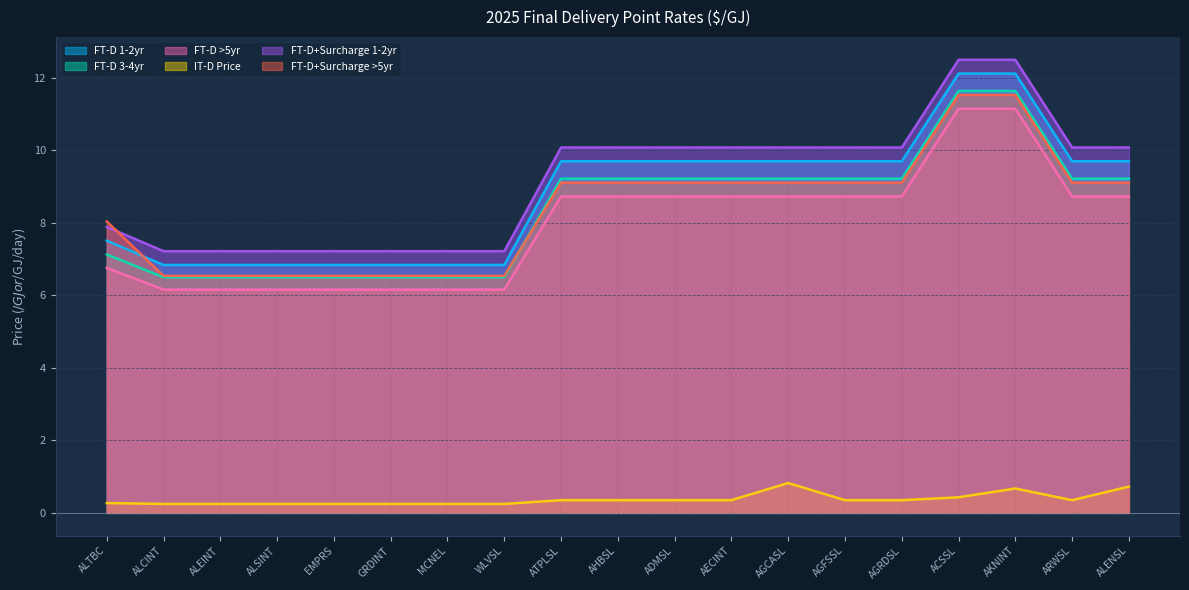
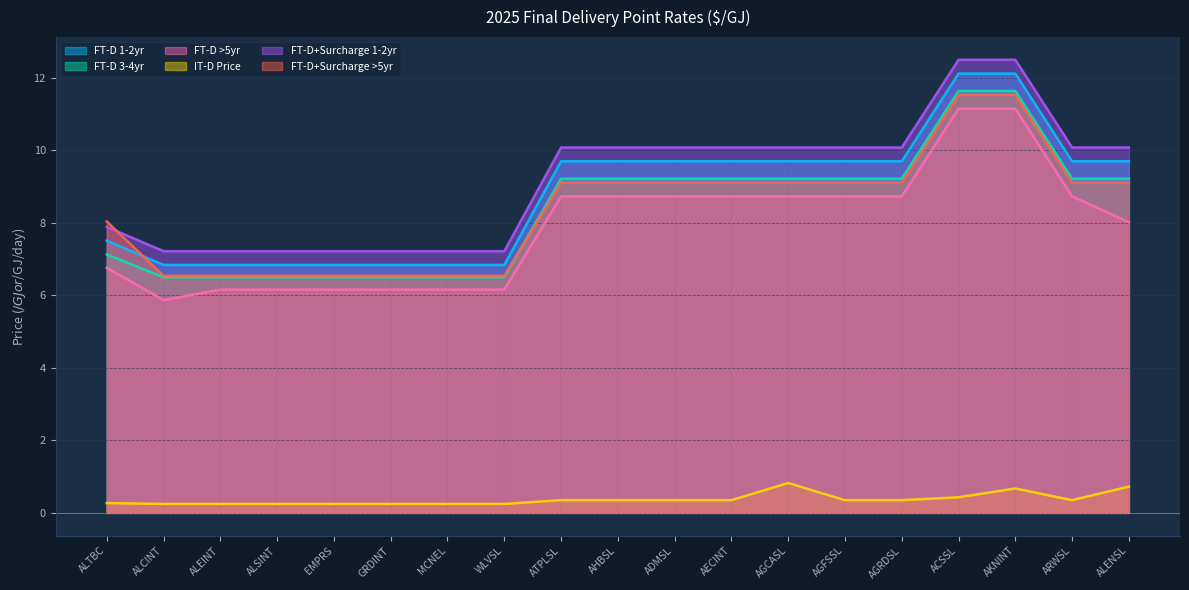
FT-D >5yr, ALCINT: 6.2 -> 5.9
FT-D >5yr, ALENSL: 8.7 -> 8.0
